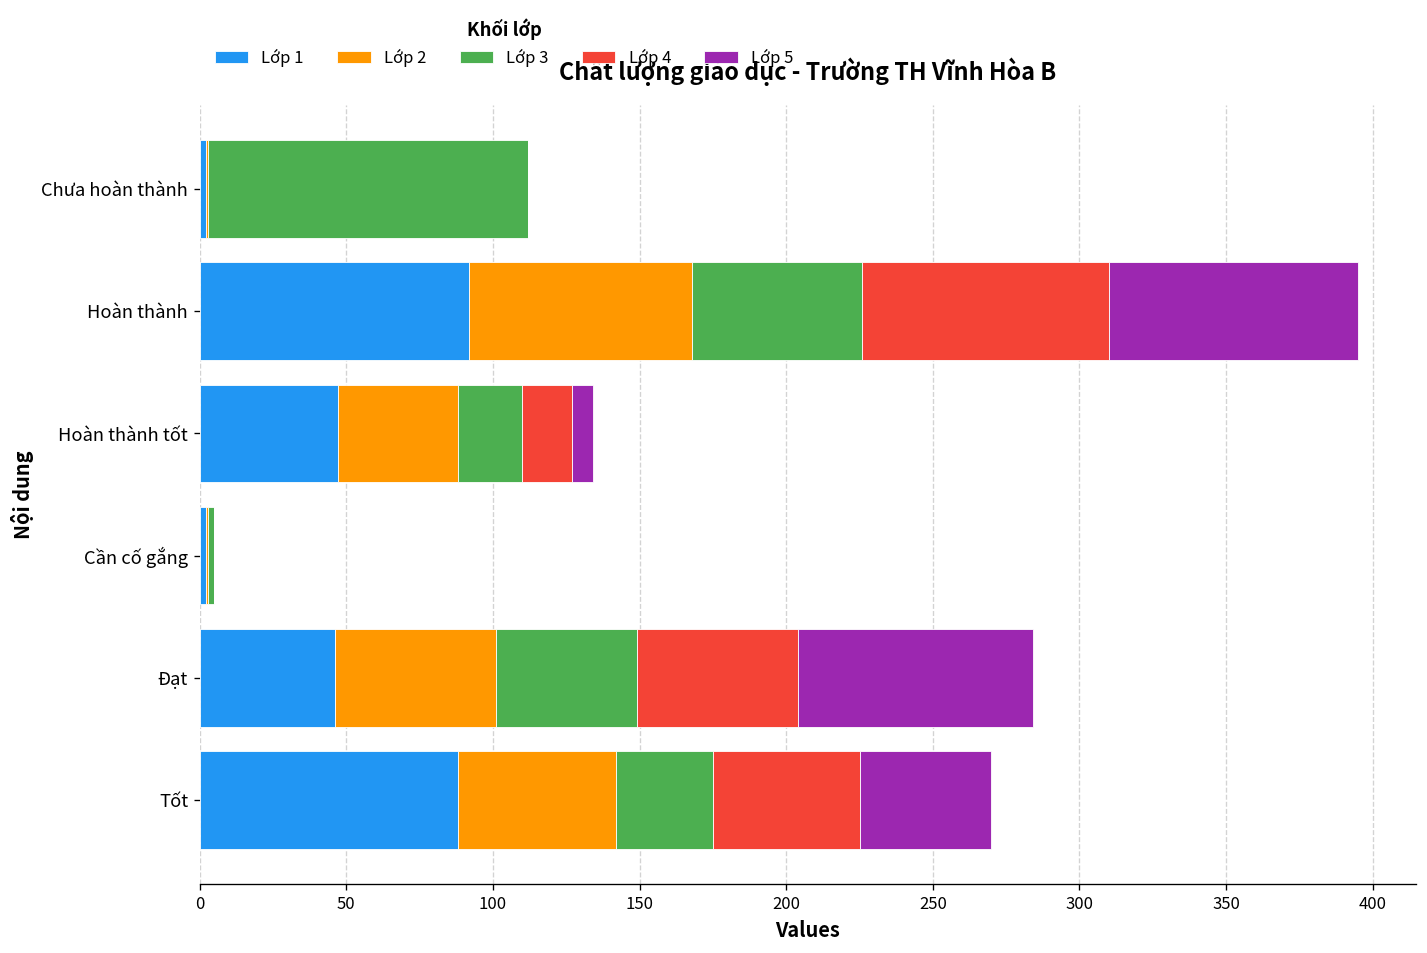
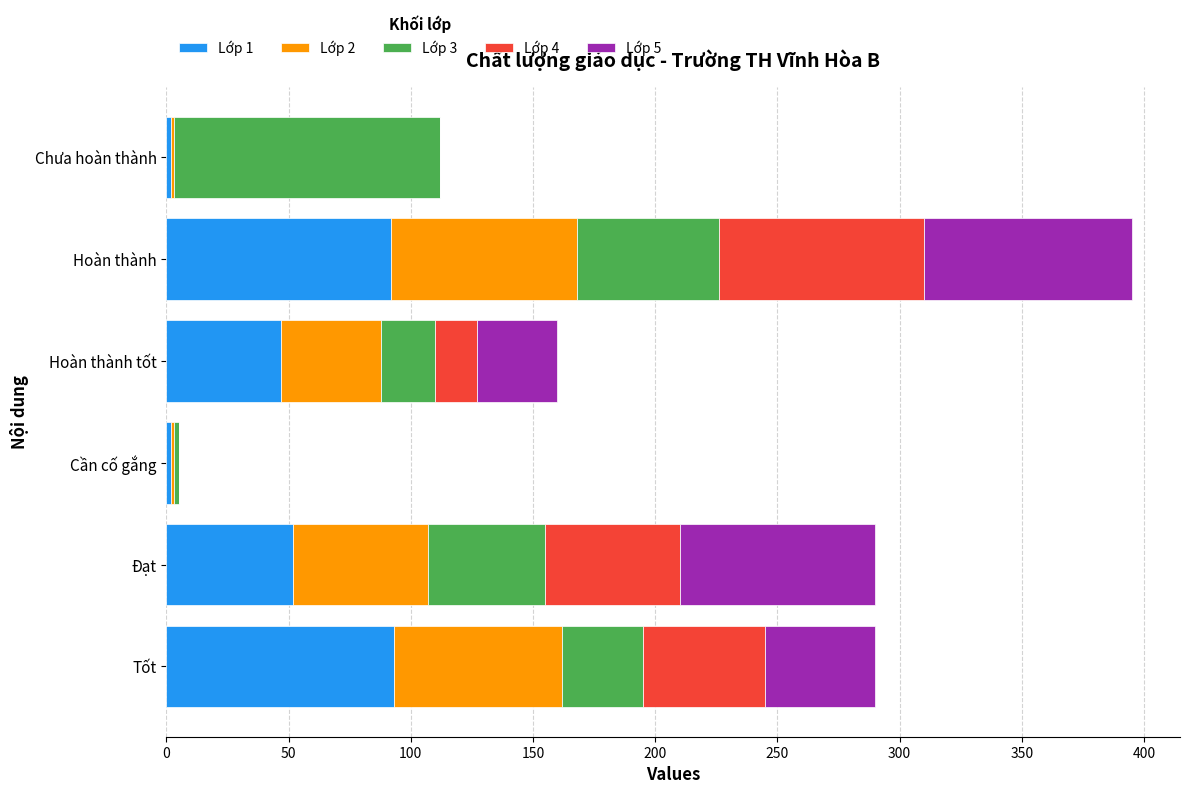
Lớp 5, Hoàn thành tốt: 7 -> 33
Lớp 1, Đạt: 46 -> 52
Lớp 1, Tốt: 88 -> 93
Lớp 2, Tốt: 54 -> 69
